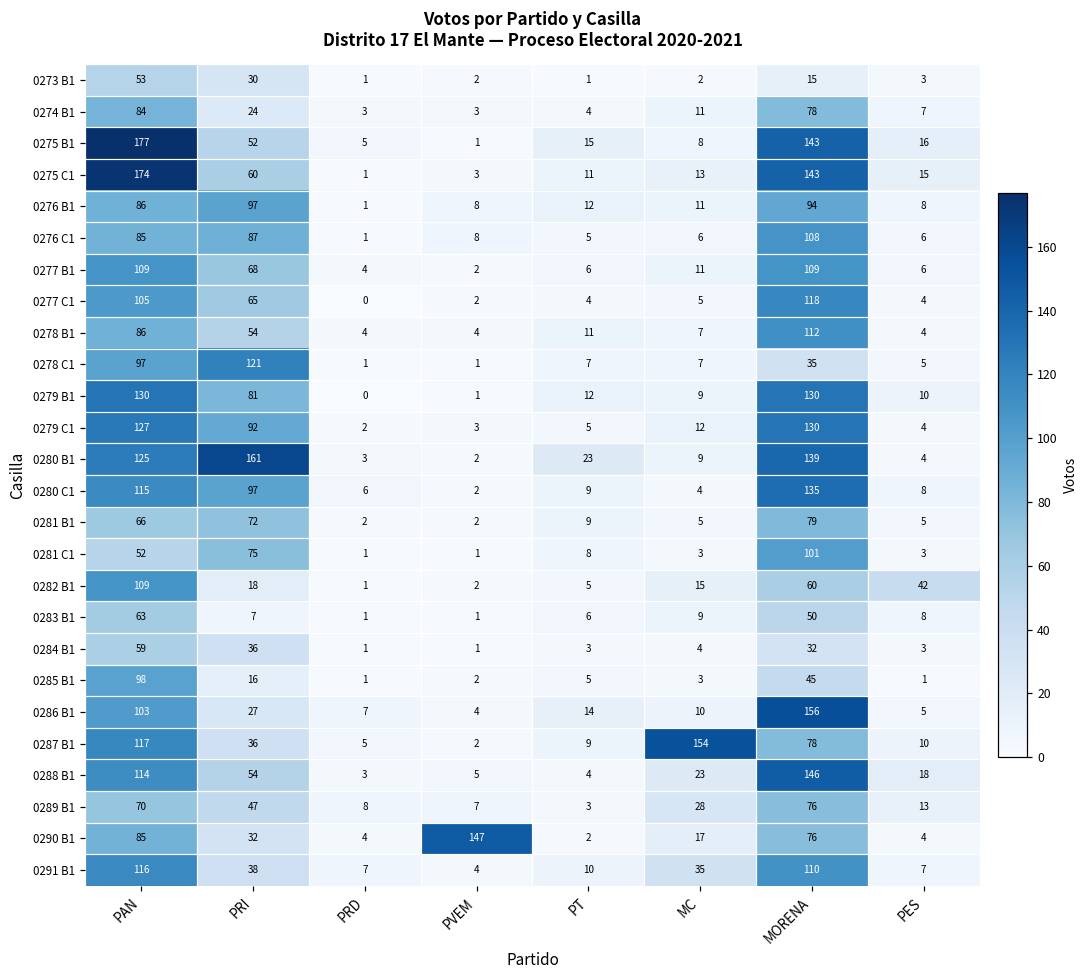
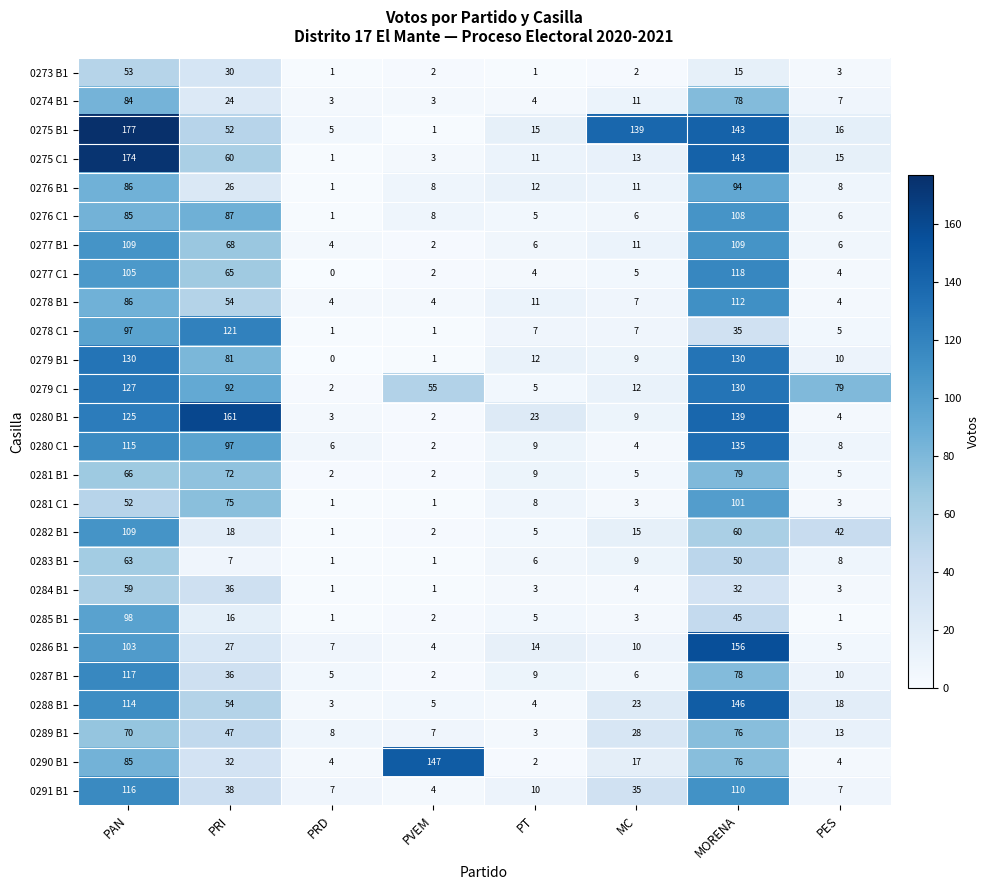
0275 B1, MC: 8 -> 139
0276 B1, PRI: 97 -> 26
0279 C1, PVEM: 3 -> 55
0279 C1, PES: 4 -> 79
0287 B1, MC: 154 -> 6
